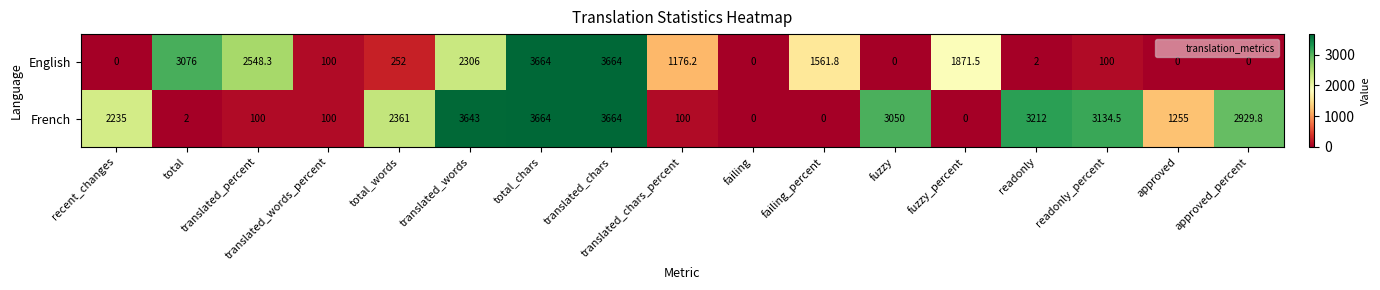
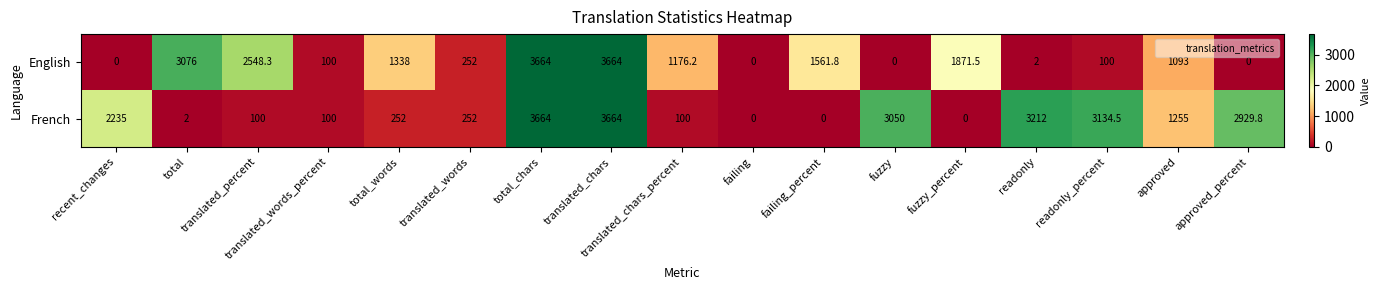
English, total_words: 252 -> 1338
English, translated_words: 2306 -> 252
English, approved: 0 -> 1093
French, total_words: 2361 -> 252
French, translated_words: 3643 -> 252
